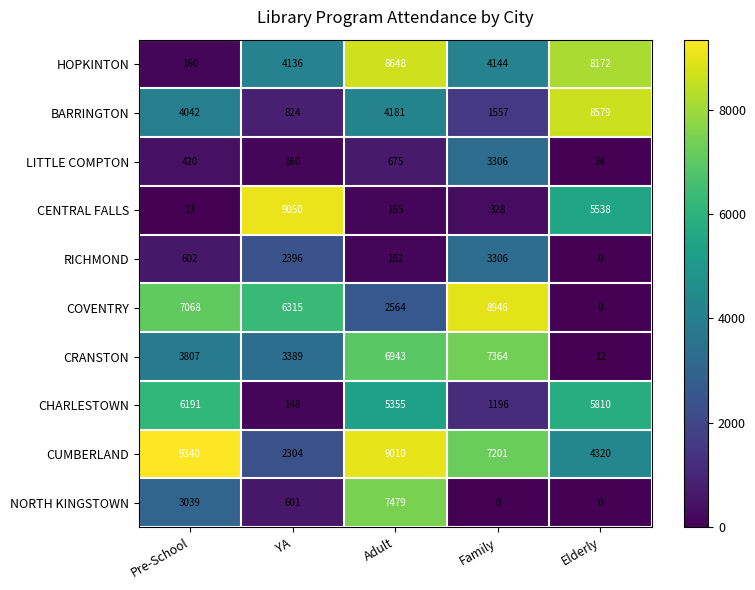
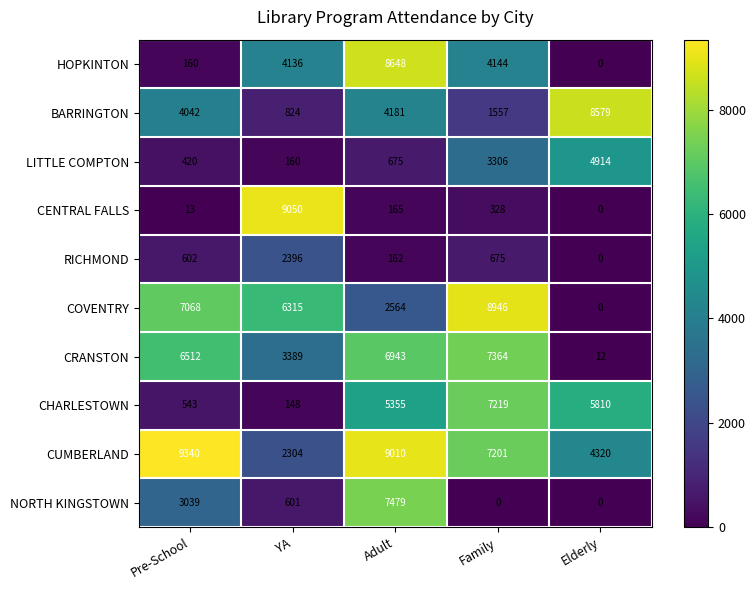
HOPKINTON, Elderly: 8172 -> 0
LITTLE COMPTON, Elderly: 24 -> 4914
CENTRAL FALLS, Elderly: 5538 -> 0
RICHMOND, Family: 3306 -> 675
CRANSTON, Pre-School: 3807 -> 6512
CHARLESTOWN, Pre-School: 6191 -> 543
CHARLESTOWN, Family: 1196 -> 7219
